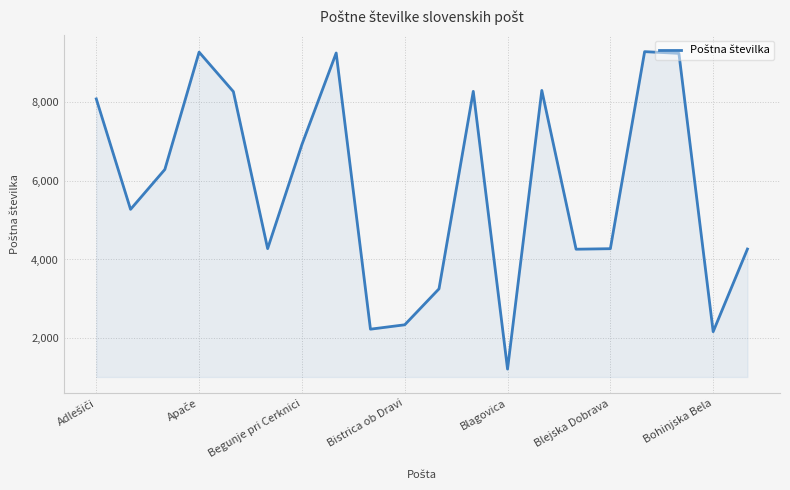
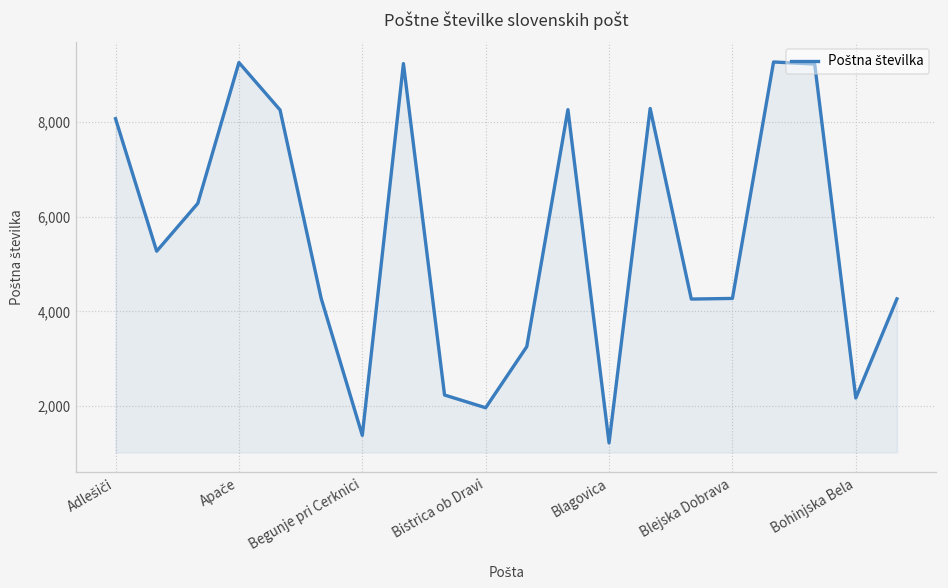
Begunje pri Cerknici: 6,900 -> 1,400
Bistrica ob Dravi: 2,300 -> 2,000
